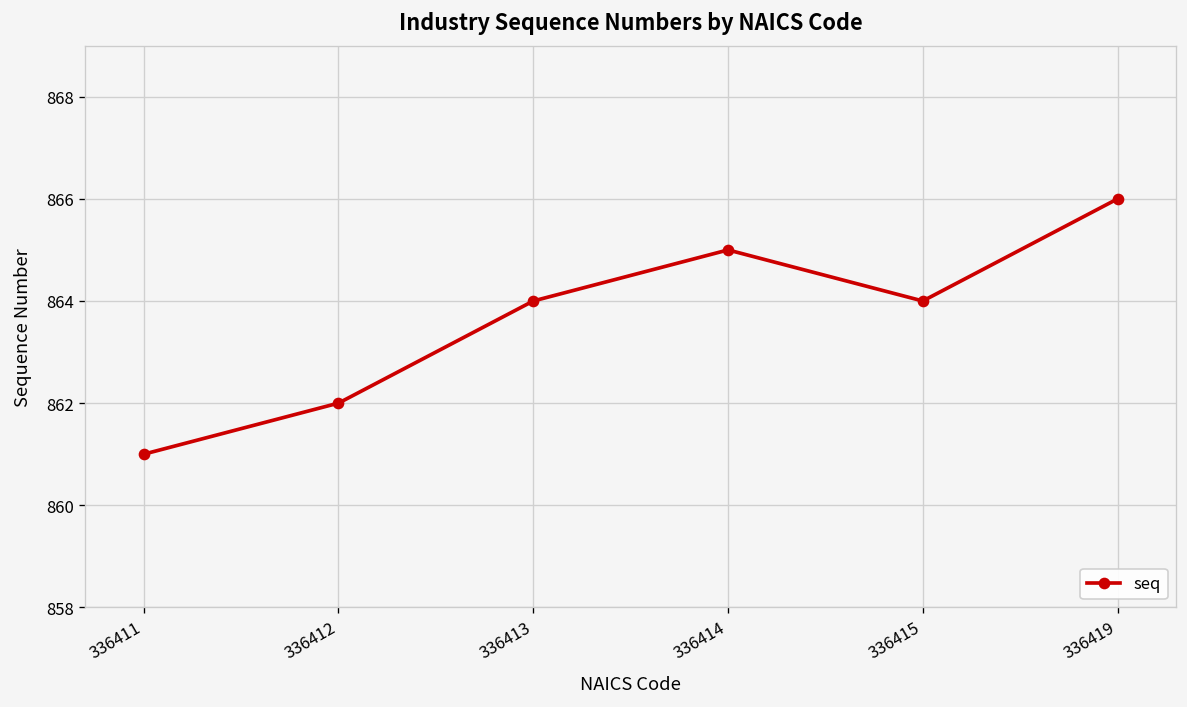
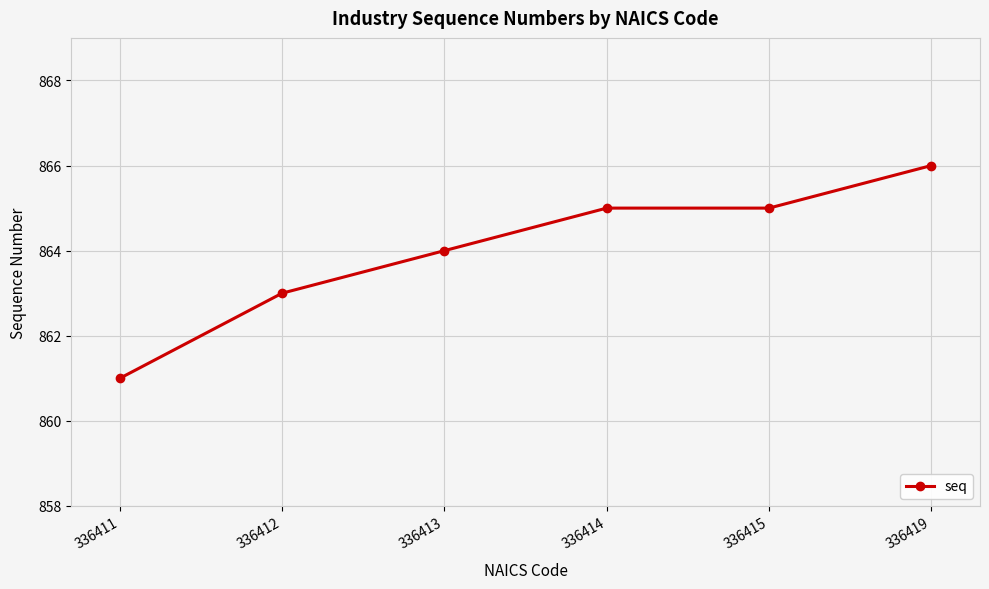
336412: 862 -> 863
336415: 864 -> 865
